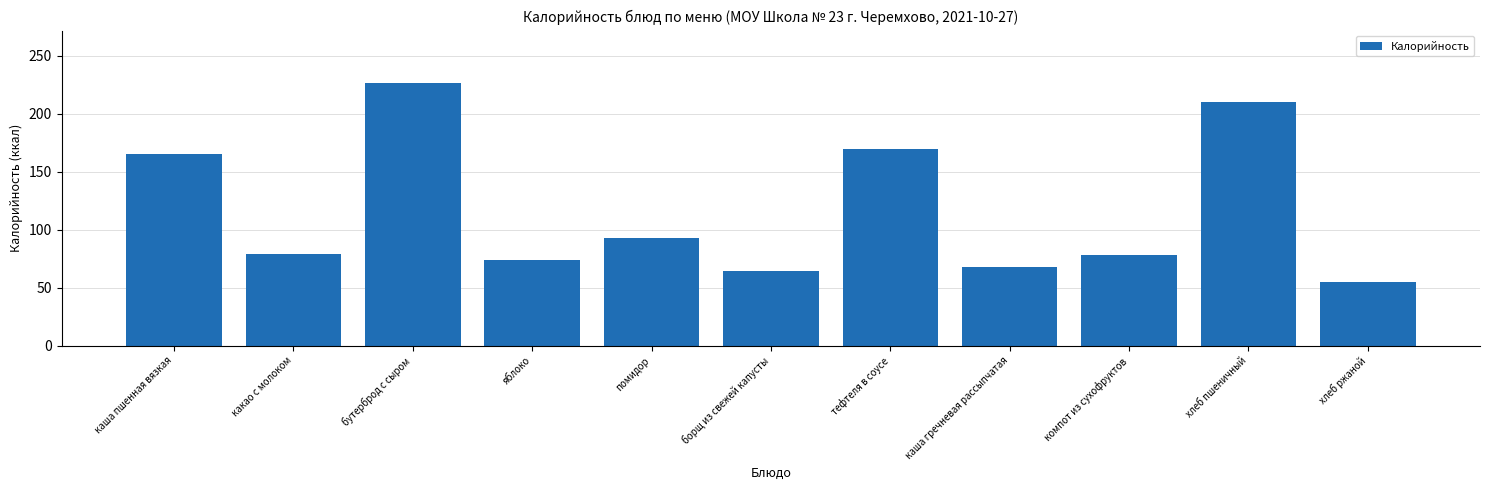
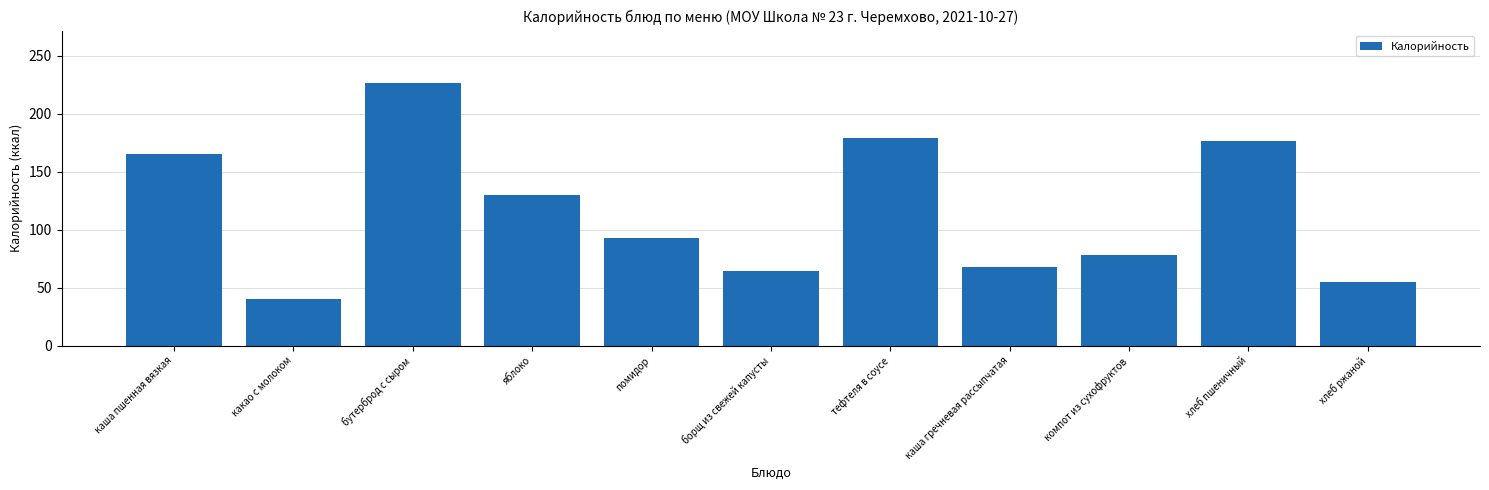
какао с молоком: 79 -> 41
яблоко: 74 -> 130
тефтеля в соусе: 170 -> 179
хлеб пшеничный: 210 -> 176
